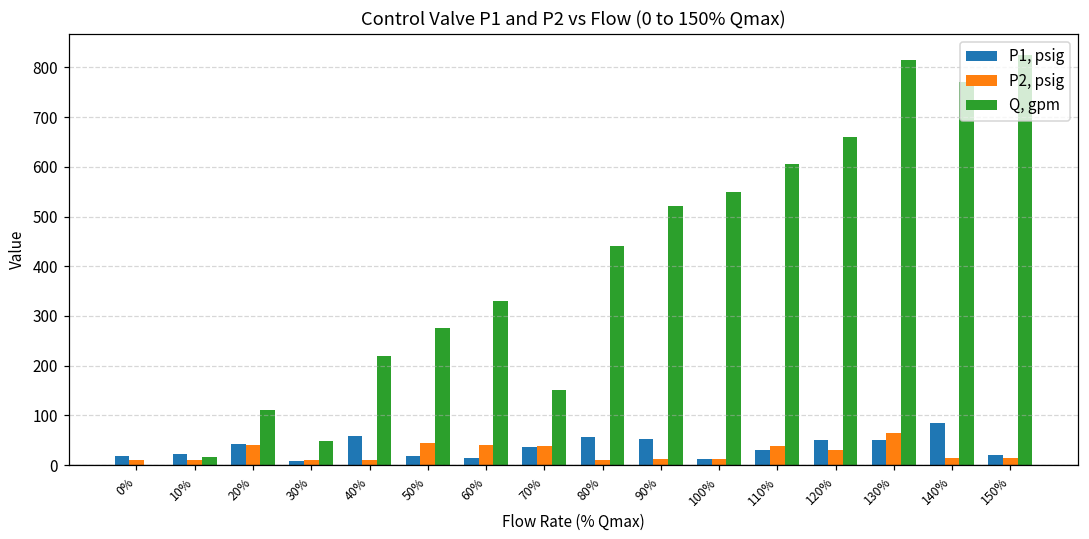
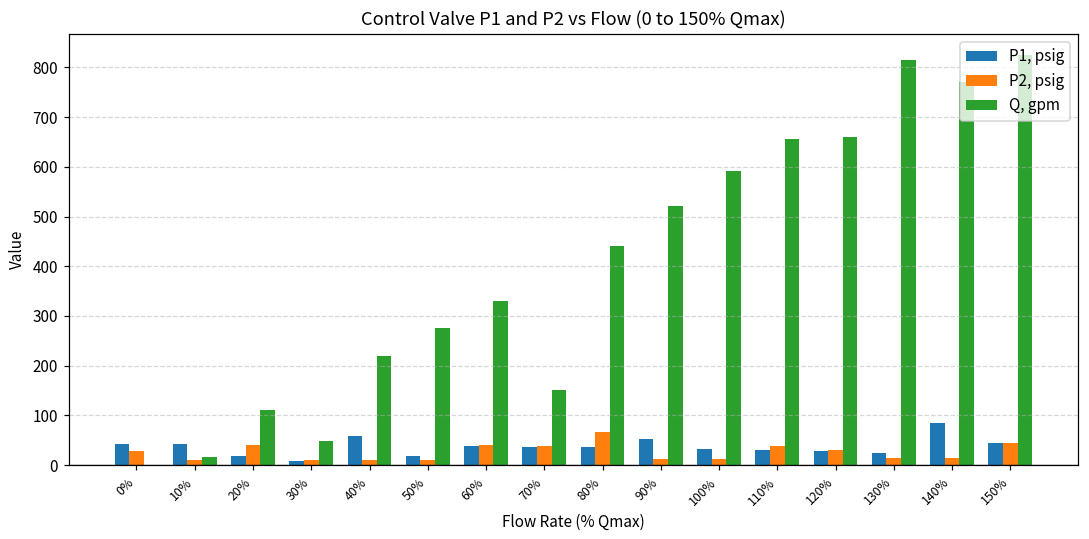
P1, psig, 0%: 20 -> 40
P2, psig, 0%: 10 -> 30
P1, psig, 10%: 20 -> 40
P1, psig, 20%: 40 -> 20
P2, psig, 50%: 50 -> 10
P1, psig, 60%: 20 -> 40
P1, psig, 80%: 60 -> 40
P2, psig, 80%: 10 -> 70
P1, psig, 100%: 10 -> 30
Q, gpm, 100%: 550 -> 590
Q, gpm, 110%: 610 -> 660
P1, psig, 120%: 50 -> 30
P1, psig, 130%: 50 -> 30
P2, psig, 130%: 70 -> 10
P1, psig, 150%: 20 -> 40
P2, psig, 150%: 10 -> 40
